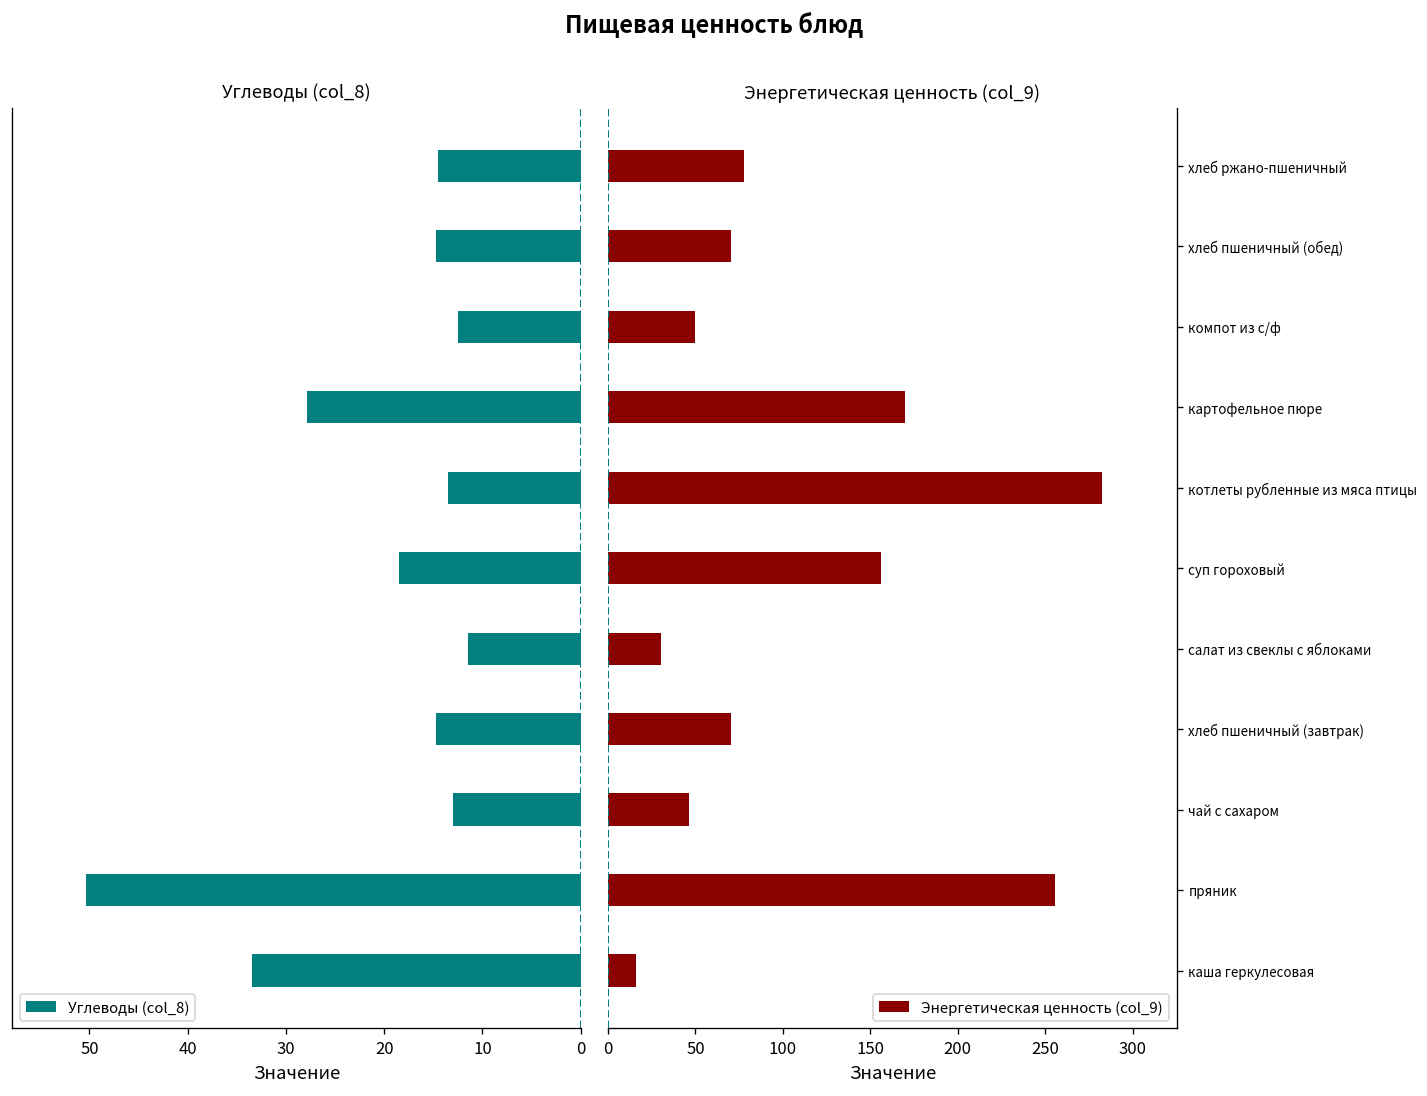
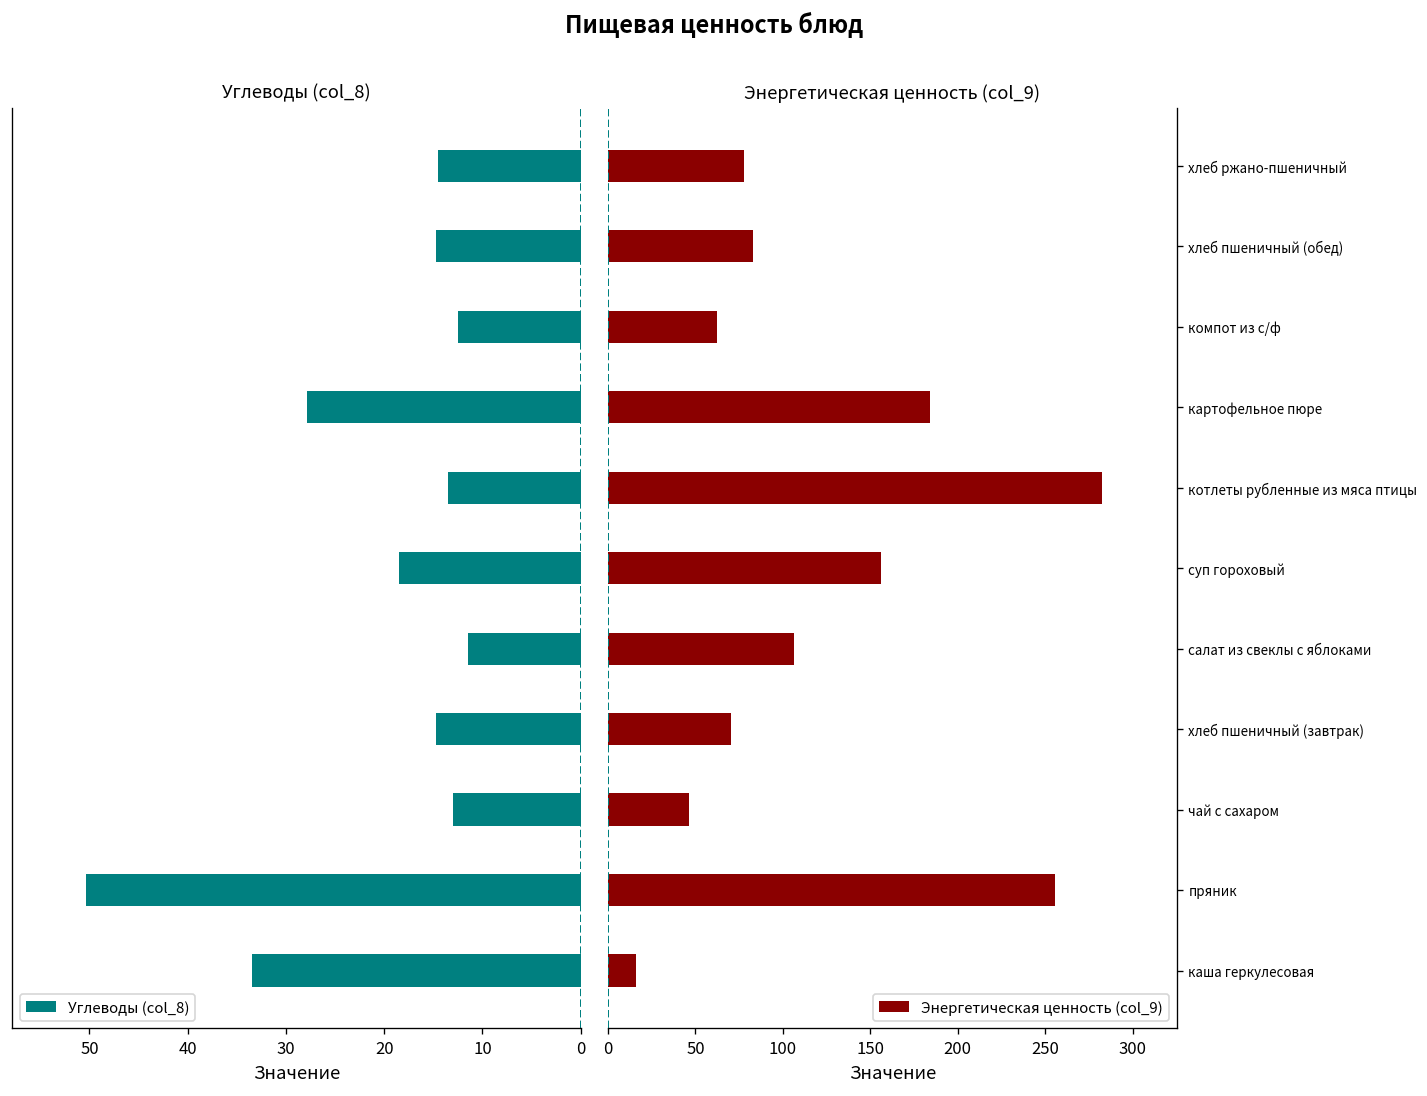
Энергетическая ценность (col_9), хлеб пшеничный (обед): 71 -> 83
Энергетическая ценность (col_9), компот из с/ф: 50 -> 62
Энергетическая ценность (col_9), картофельное пюре: 170 -> 184
Энергетическая ценность (col_9), салат из свеклы с яблоками: 30 -> 107
